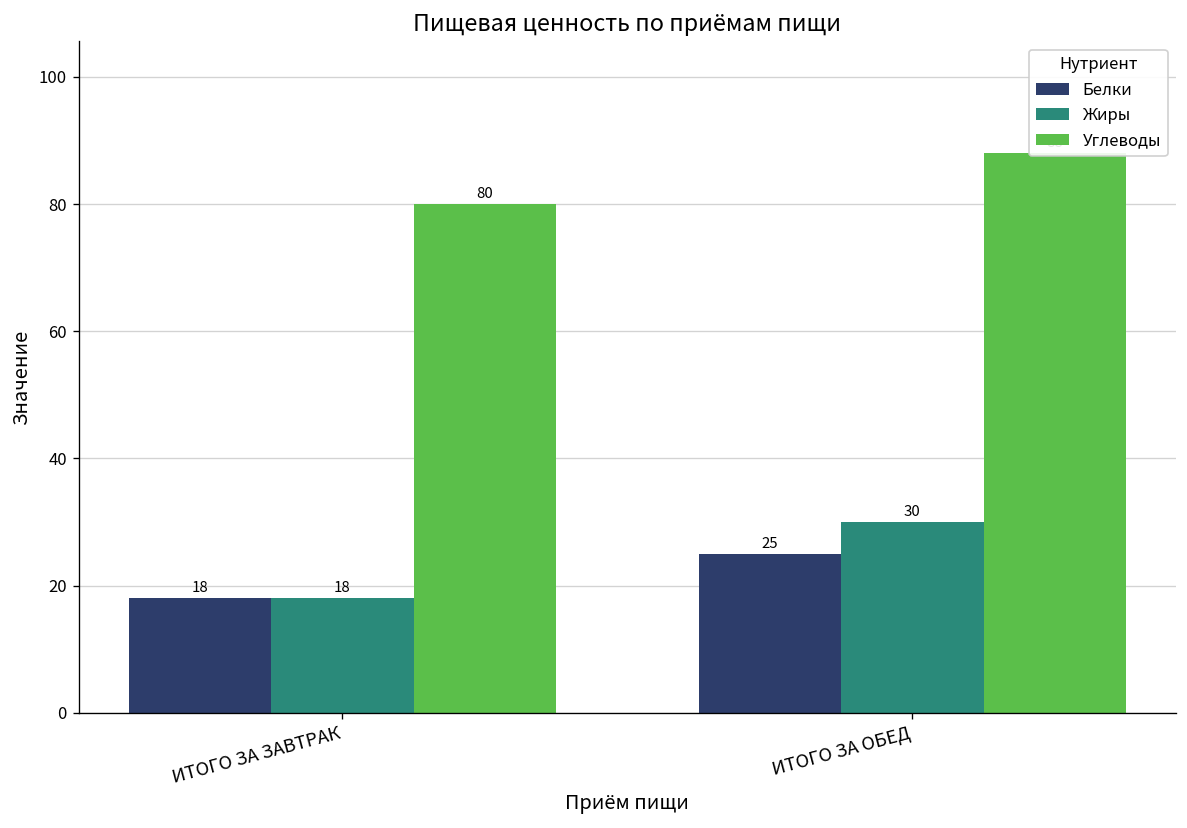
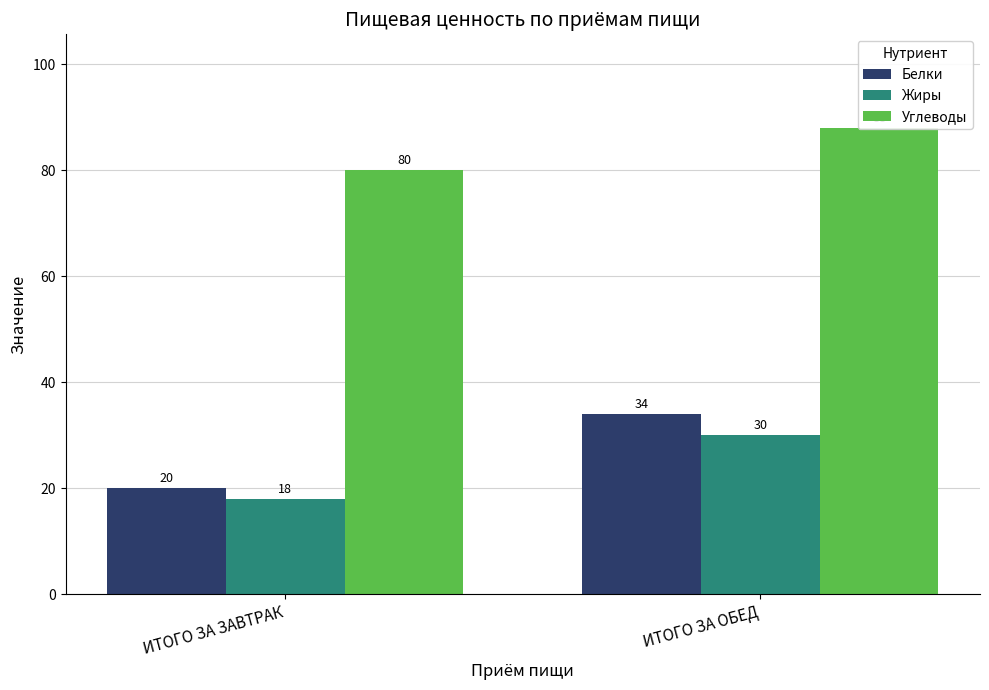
Белки, ИТОГО ЗА ЗАВТРАК: 18 -> 20
Белки, ИТОГО ЗА ОБЕД: 25 -> 34
